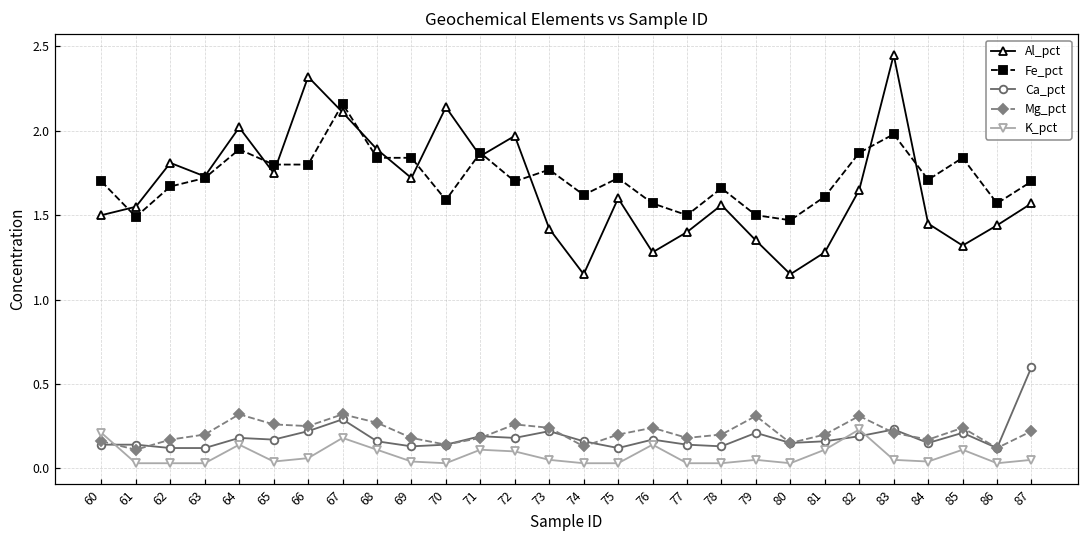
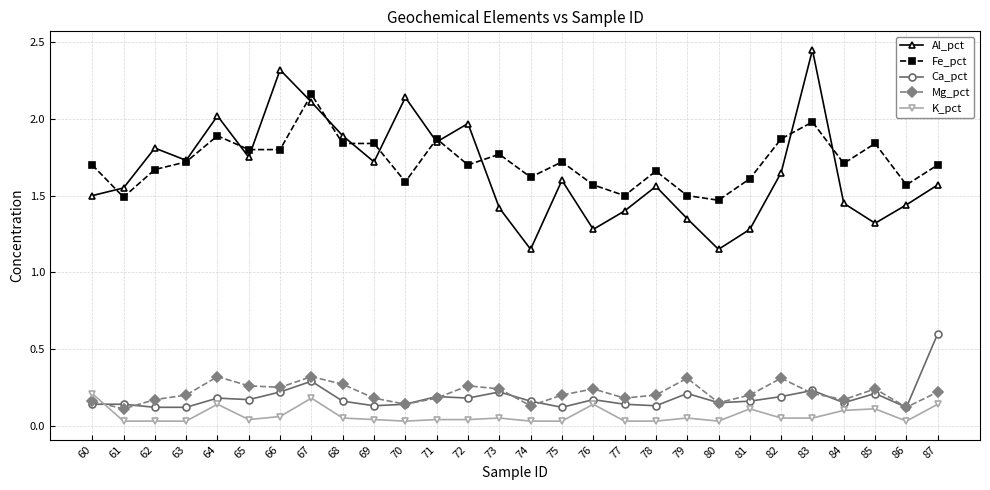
K_pct, 68: 0.11 -> 0.05
K_pct, 71: 0.11 -> 0.04
K_pct, 72: 0.10 -> 0.04
K_pct, 82: 0.23 -> 0.05
K_pct, 84: 0.04 -> 0.10
K_pct, 87: 0.05 -> 0.14
